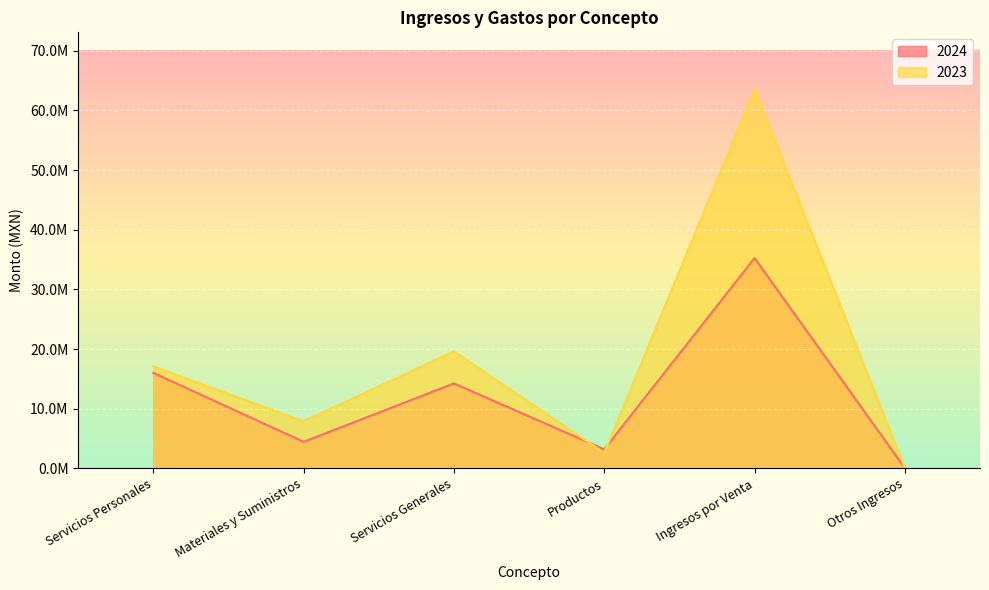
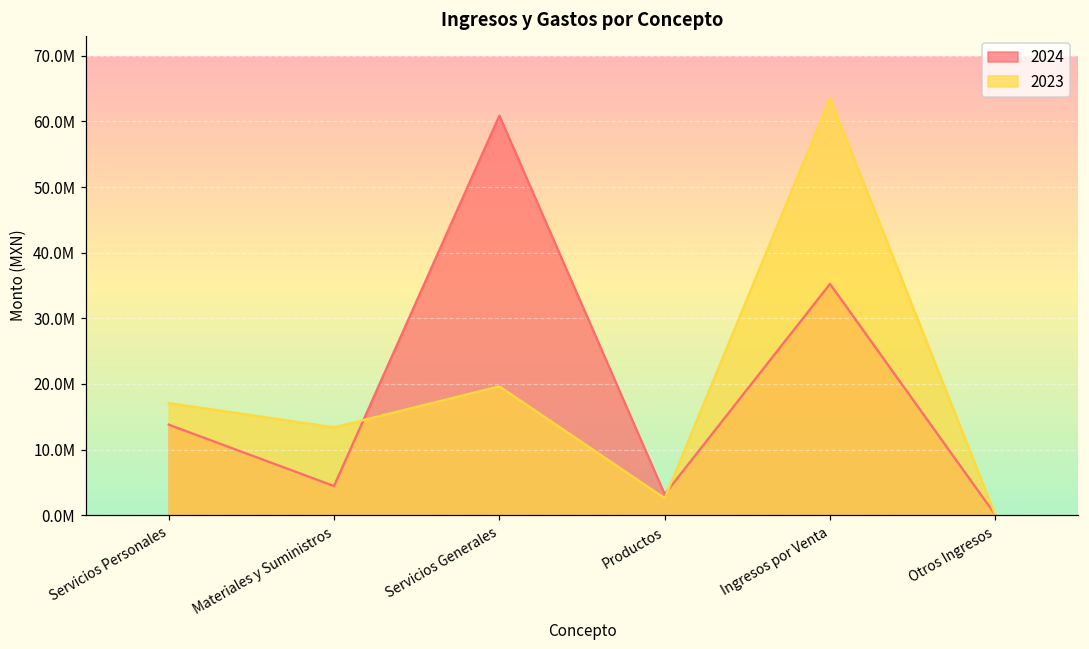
2024, Servicios Personales: 16000000 -> 14000000
2023, Materiales y Suministros: 8000000 -> 13000000
2024, Servicios Generales: 14000000 -> 61000000
